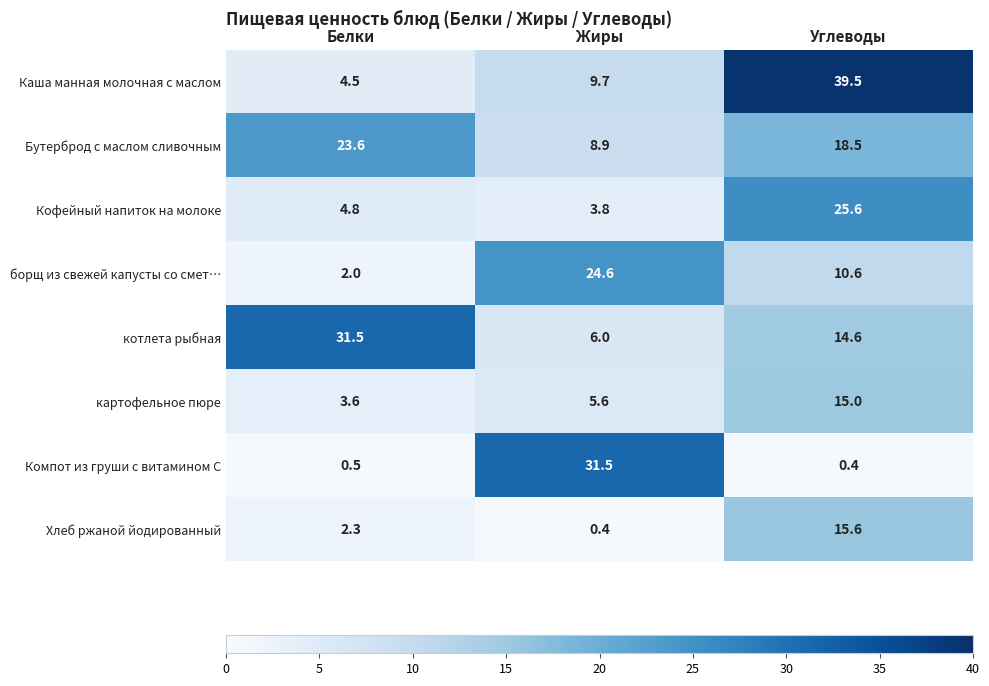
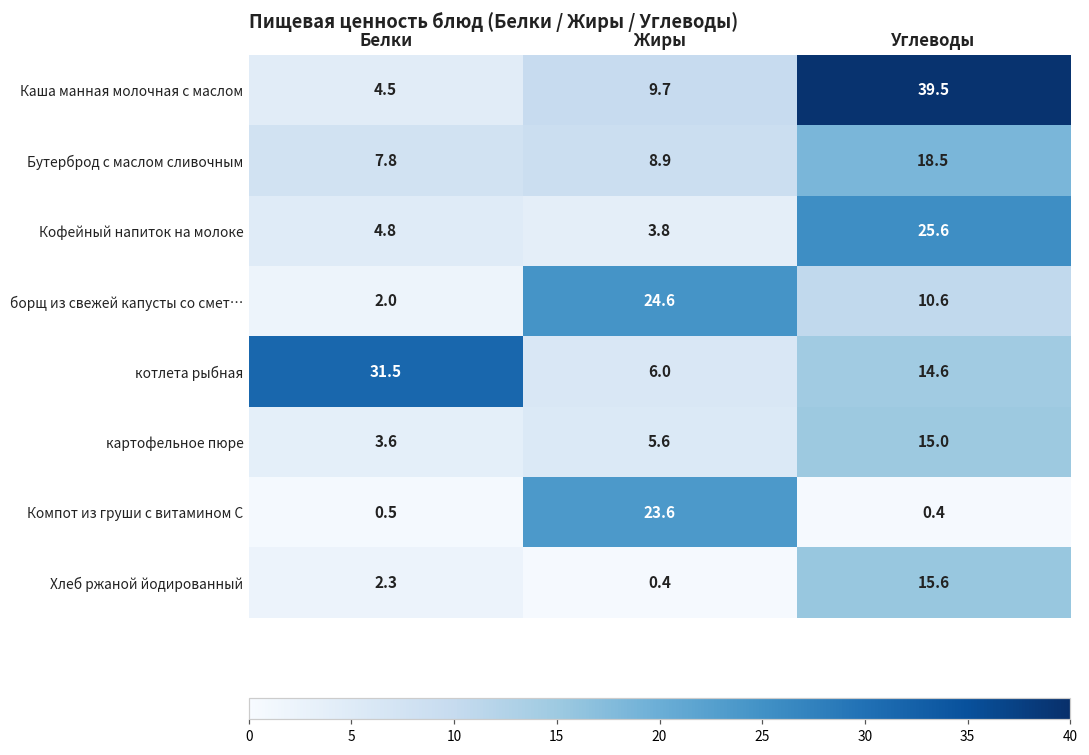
Бутерброд с маслом сливочным, Белки: 23.6 -> 7.8
Компот из груши с витамином С, Жиры: 31.5 -> 23.6
